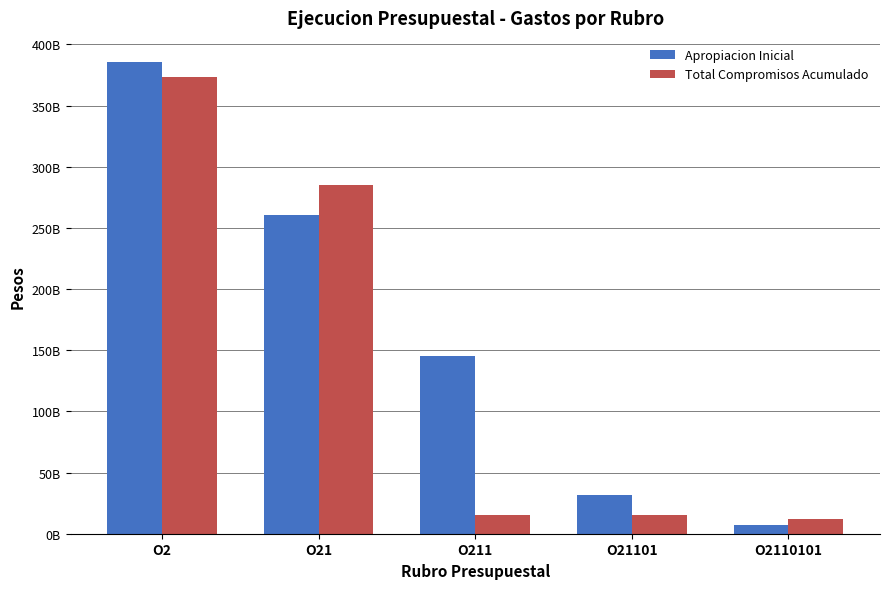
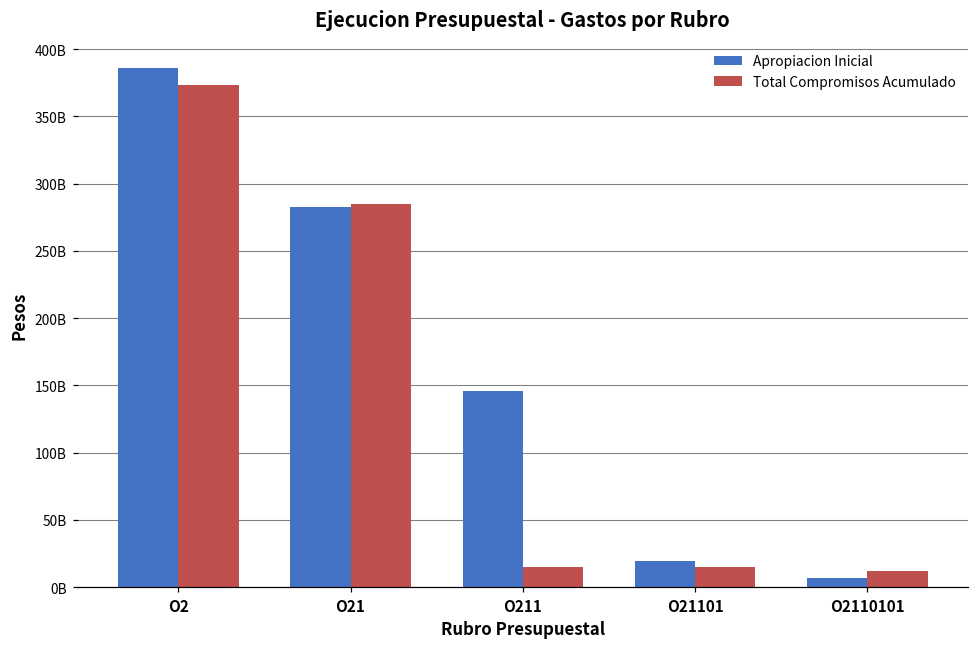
Apropiacion Inicial, O21: 260000000000 -> 283000000000
Apropiacion Inicial, O21101: 31000000000 -> 20000000000
